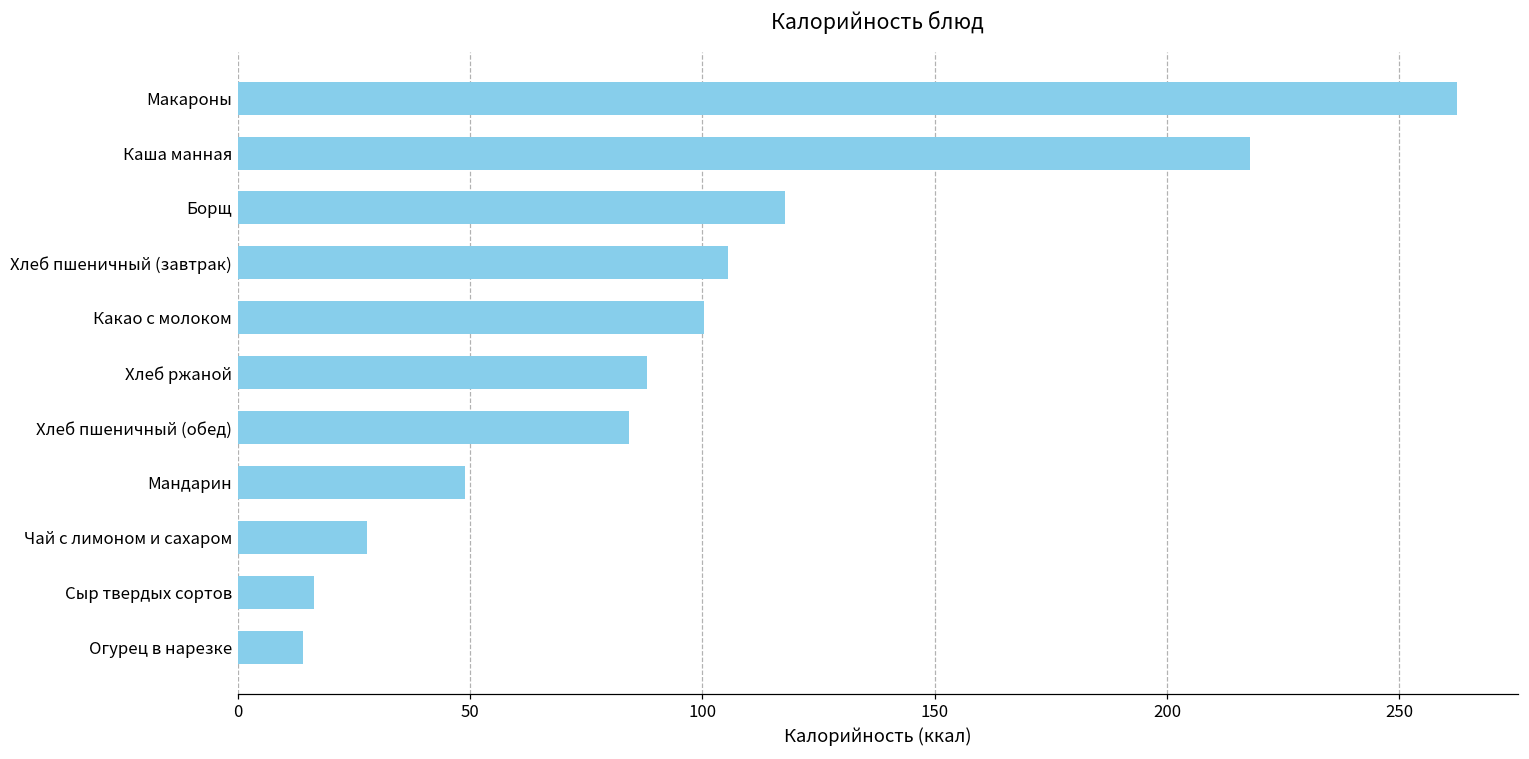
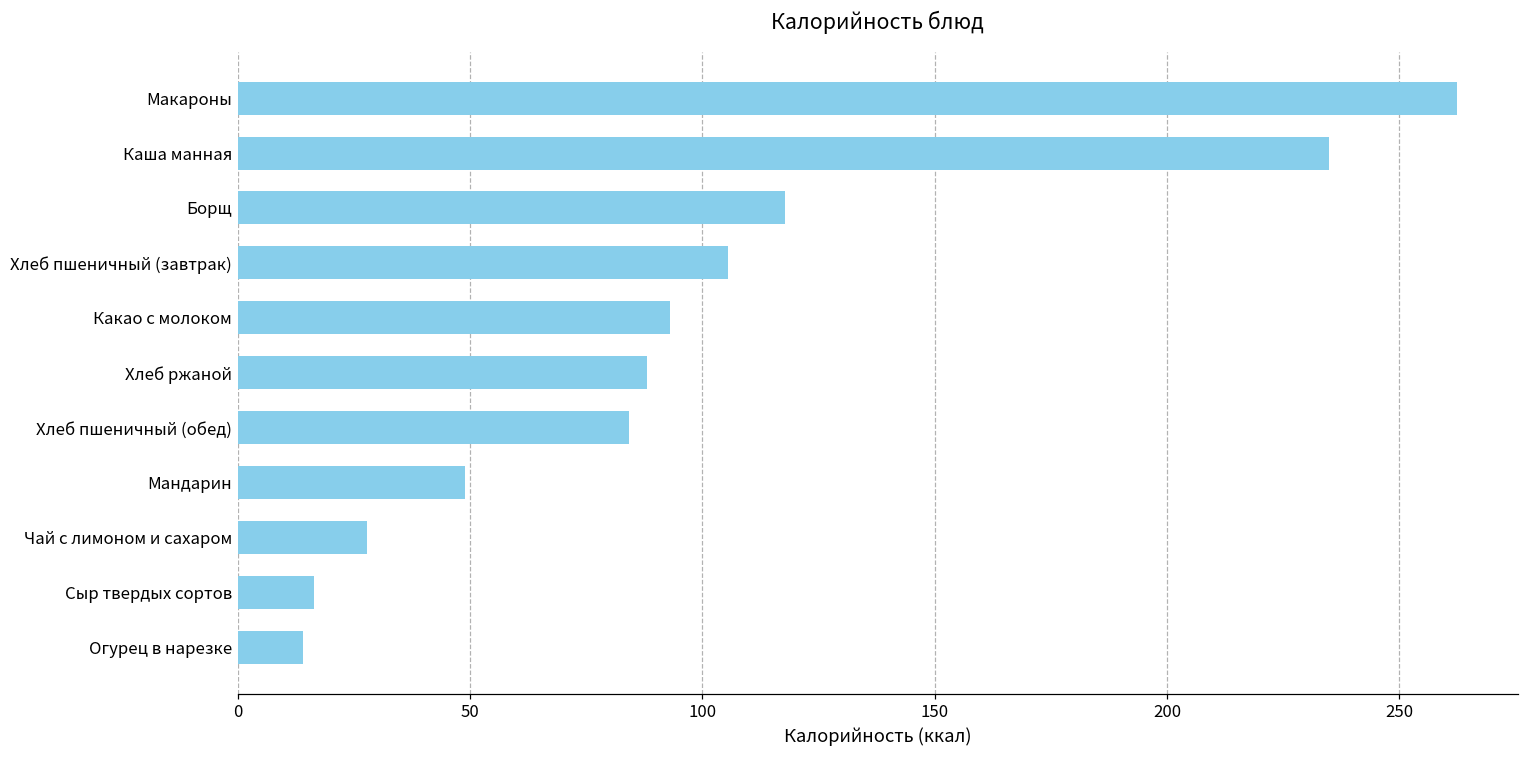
Каша манная: 218 -> 235
Какао с молоком: 100 -> 93
